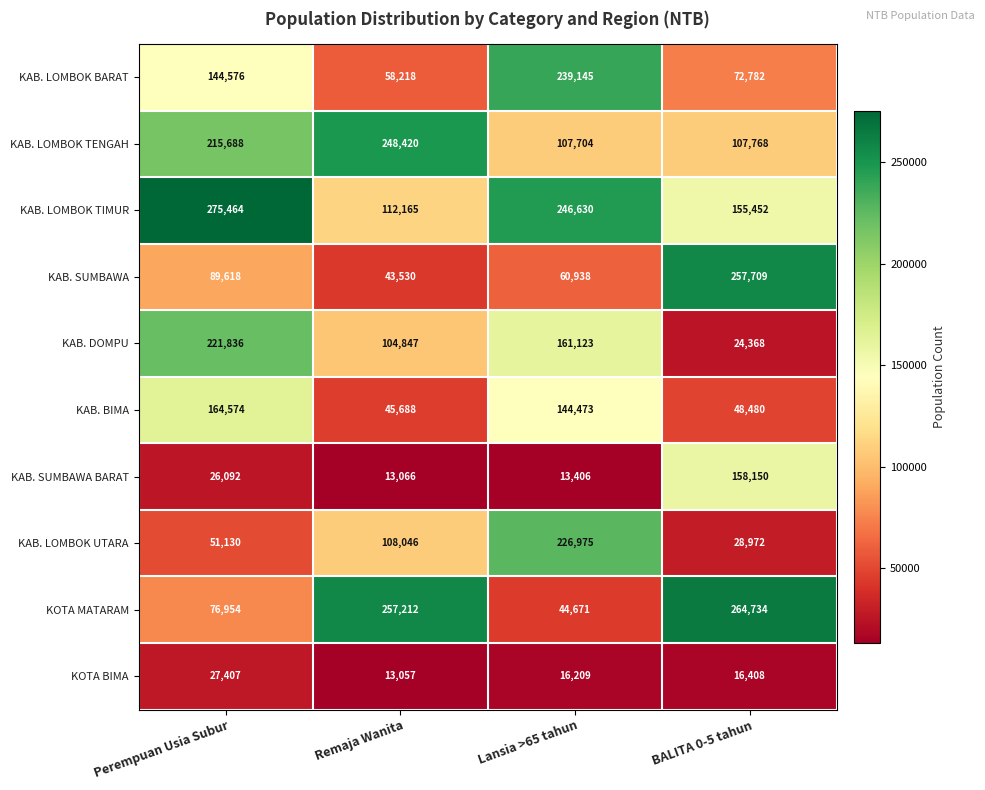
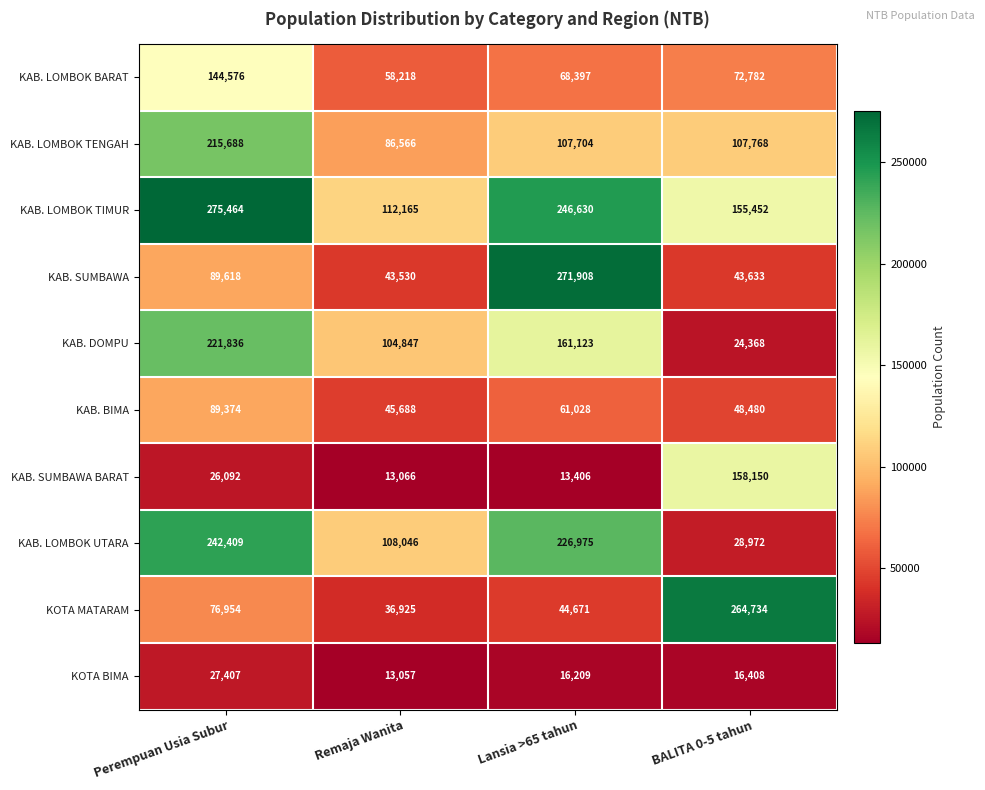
KAB. LOMBOK BARAT, Lansia >65 tahun: 239,145 -> 68,397
KAB. LOMBOK TENGAH, Remaja Wanita: 248,420 -> 86,566
KAB. SUMBAWA, Lansia >65 tahun: 60,938 -> 271,908
KAB. SUMBAWA, BALITA 0-5 tahun: 257,709 -> 43,633
KAB. BIMA, Perempuan Usia Subur: 164,574 -> 89,374
KAB. BIMA, Lansia >65 tahun: 144,473 -> 61,028
KAB. LOMBOK UTARA, Perempuan Usia Subur: 51,130 -> 242,409
KOTA MATARAM, Remaja Wanita: 257,212 -> 36,925
